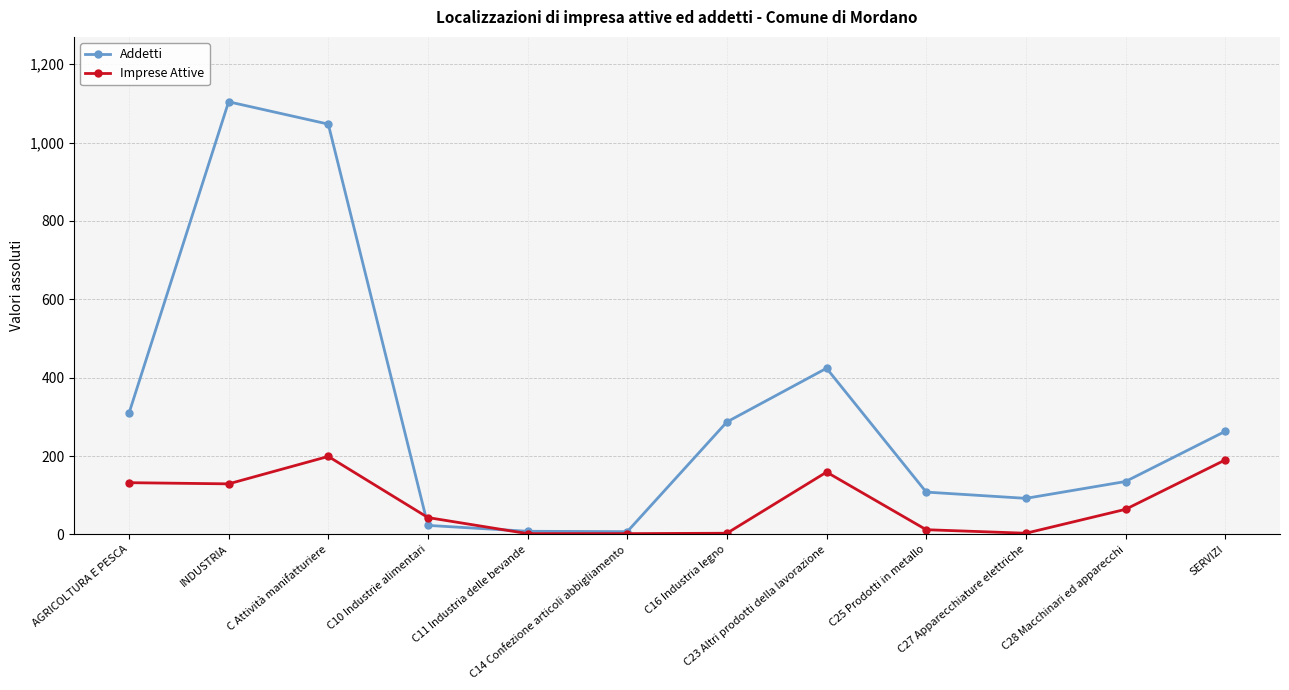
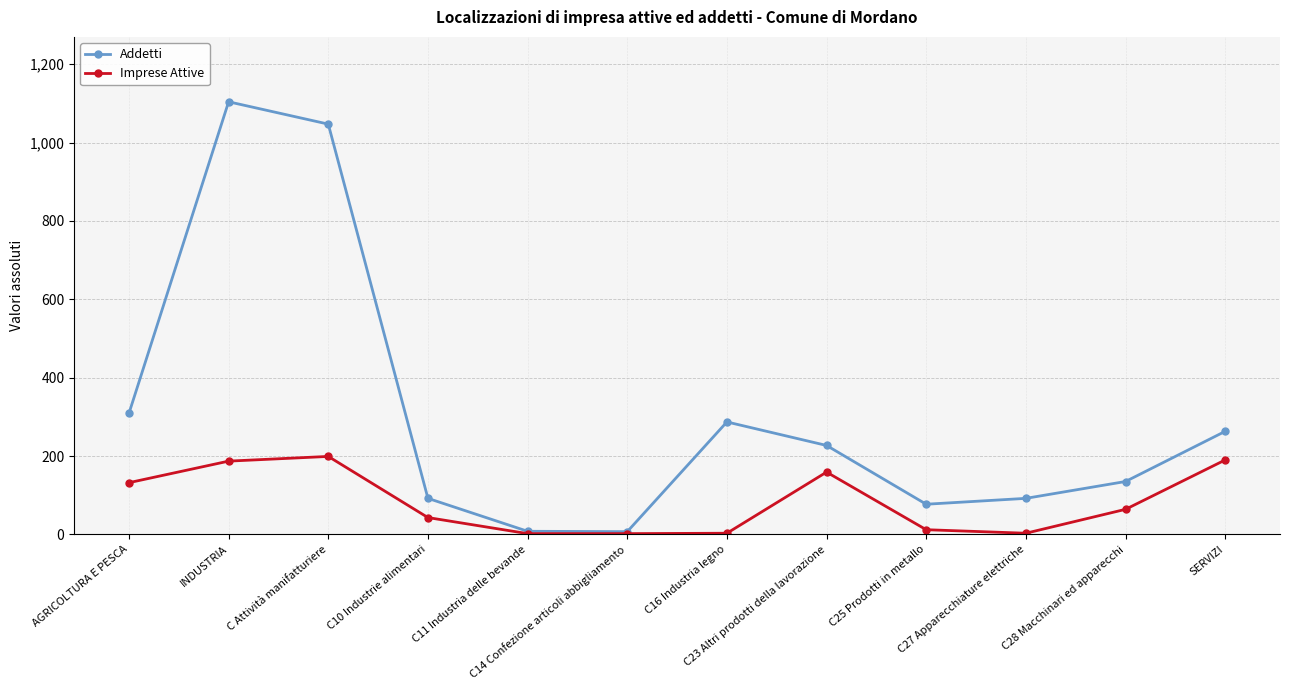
Imprese Attive, INDUSTRIA: 130 -> 190
Addetti, C10 Industrie alimentari: 20 -> 90
Addetti, C23 Altri prodotti della lavorazione: 420 -> 230
Addetti, C25 Prodotti in metallo: 110 -> 80
